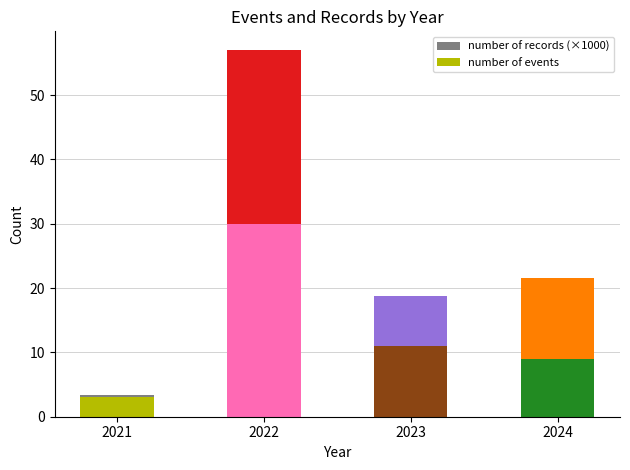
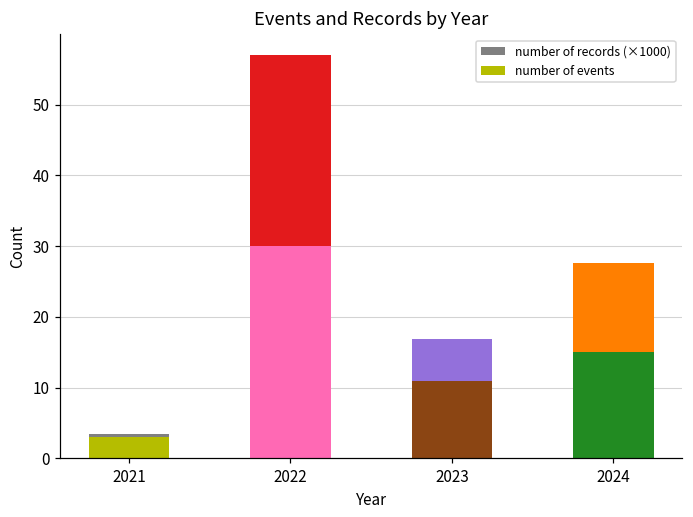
number of records (×1000), 2023: 8 -> 6
number of events, 2024: 9 -> 15
